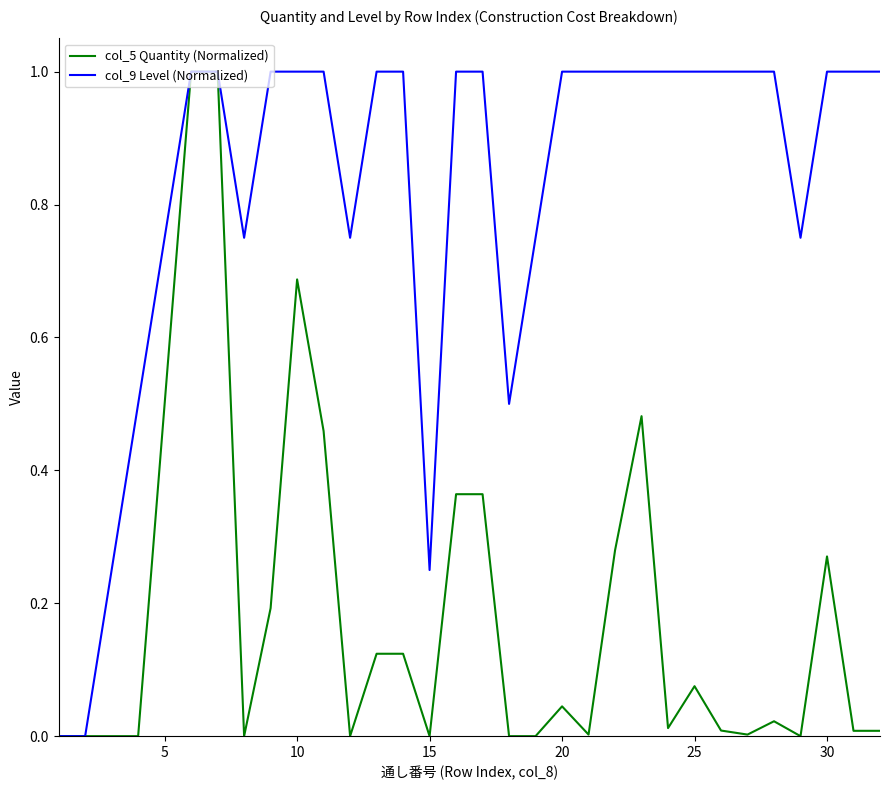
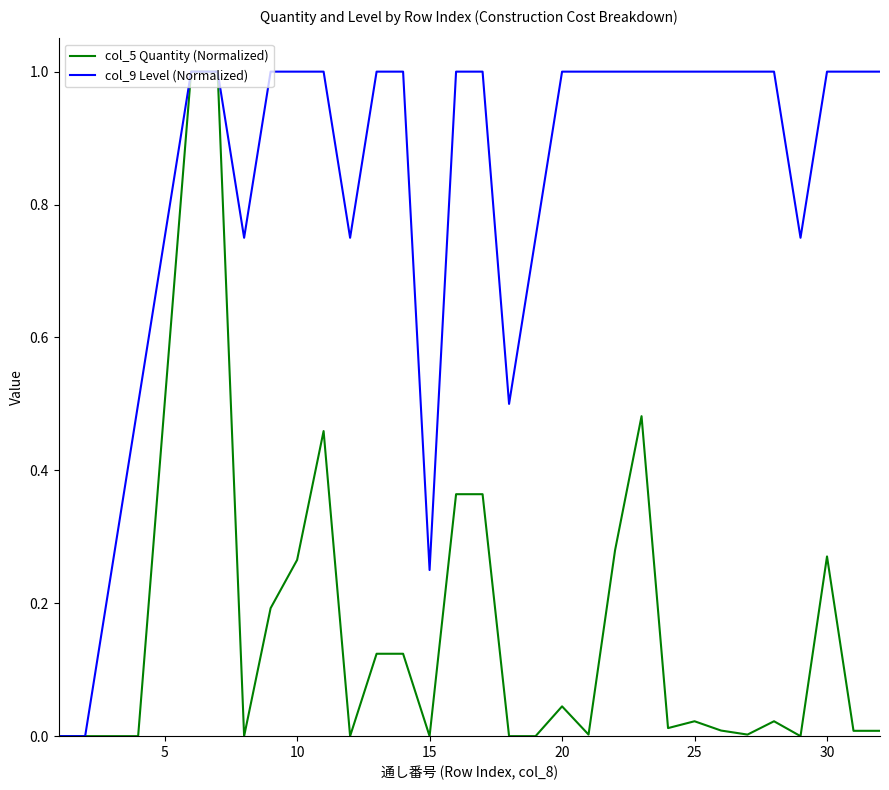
col_5 Quantity (Normalized), 10: 0.69 -> 0.27
col_5 Quantity (Normalized), 25: 0.08 -> 0.02
